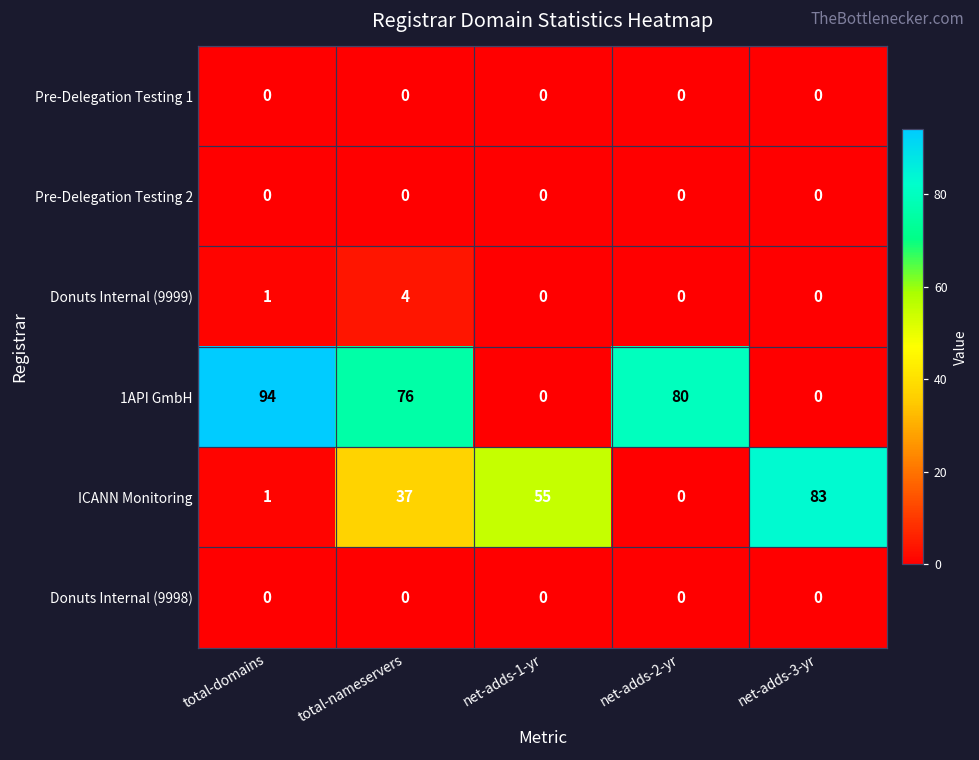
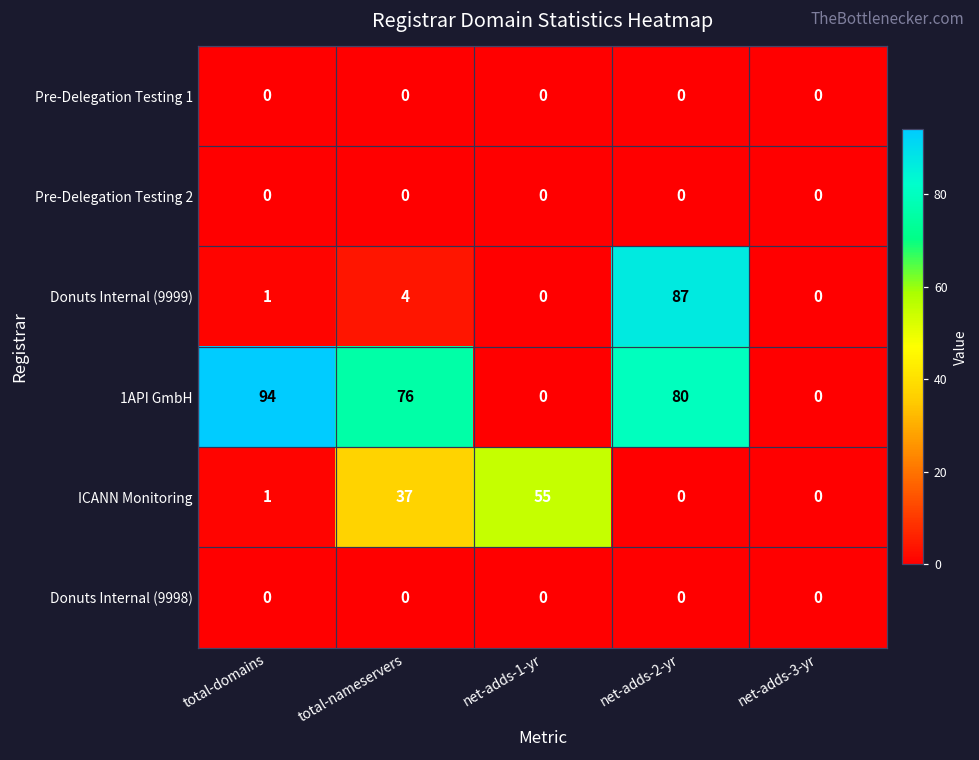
Donuts Internal (9999), net-adds-2-yr: 0 -> 87
ICANN Monitoring, net-adds-3-yr: 83 -> 0
